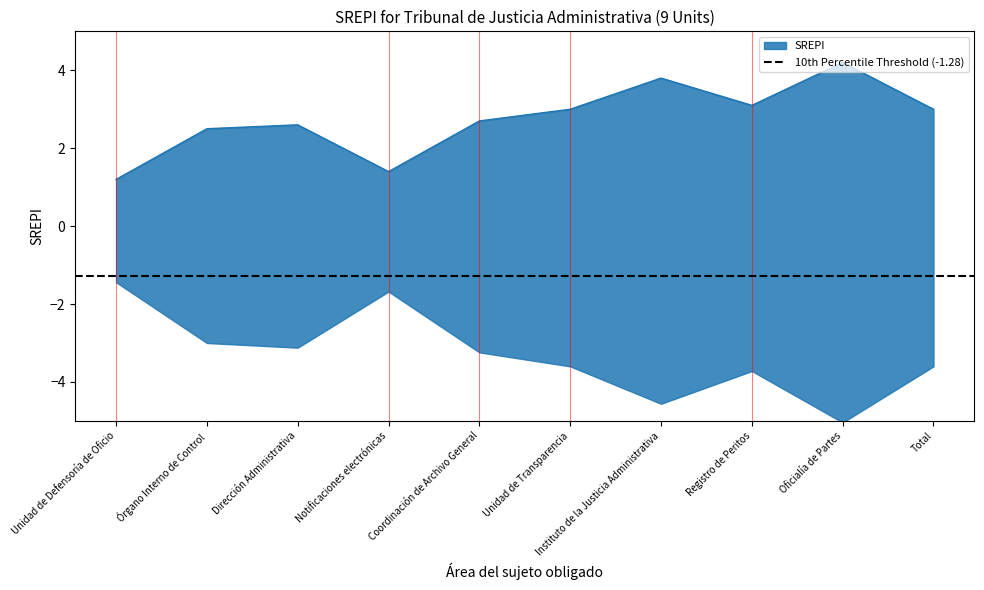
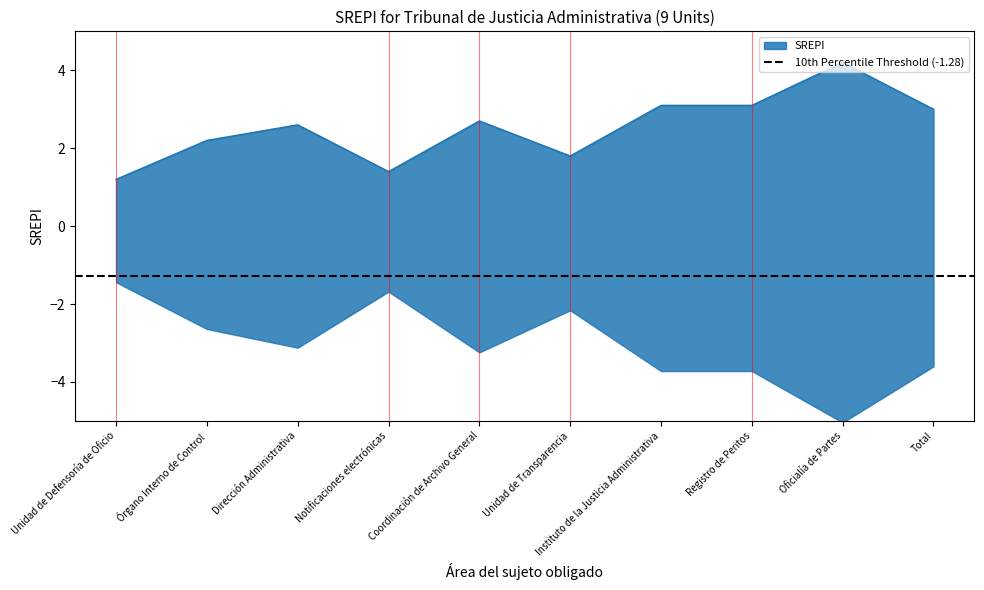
Órgano Interno de Control: 2.5 -> 2.2
Unidad de Transparencia: 3.0 -> 1.8
Instituto de la Justicia Administrativa: 3.8 -> 3.1
